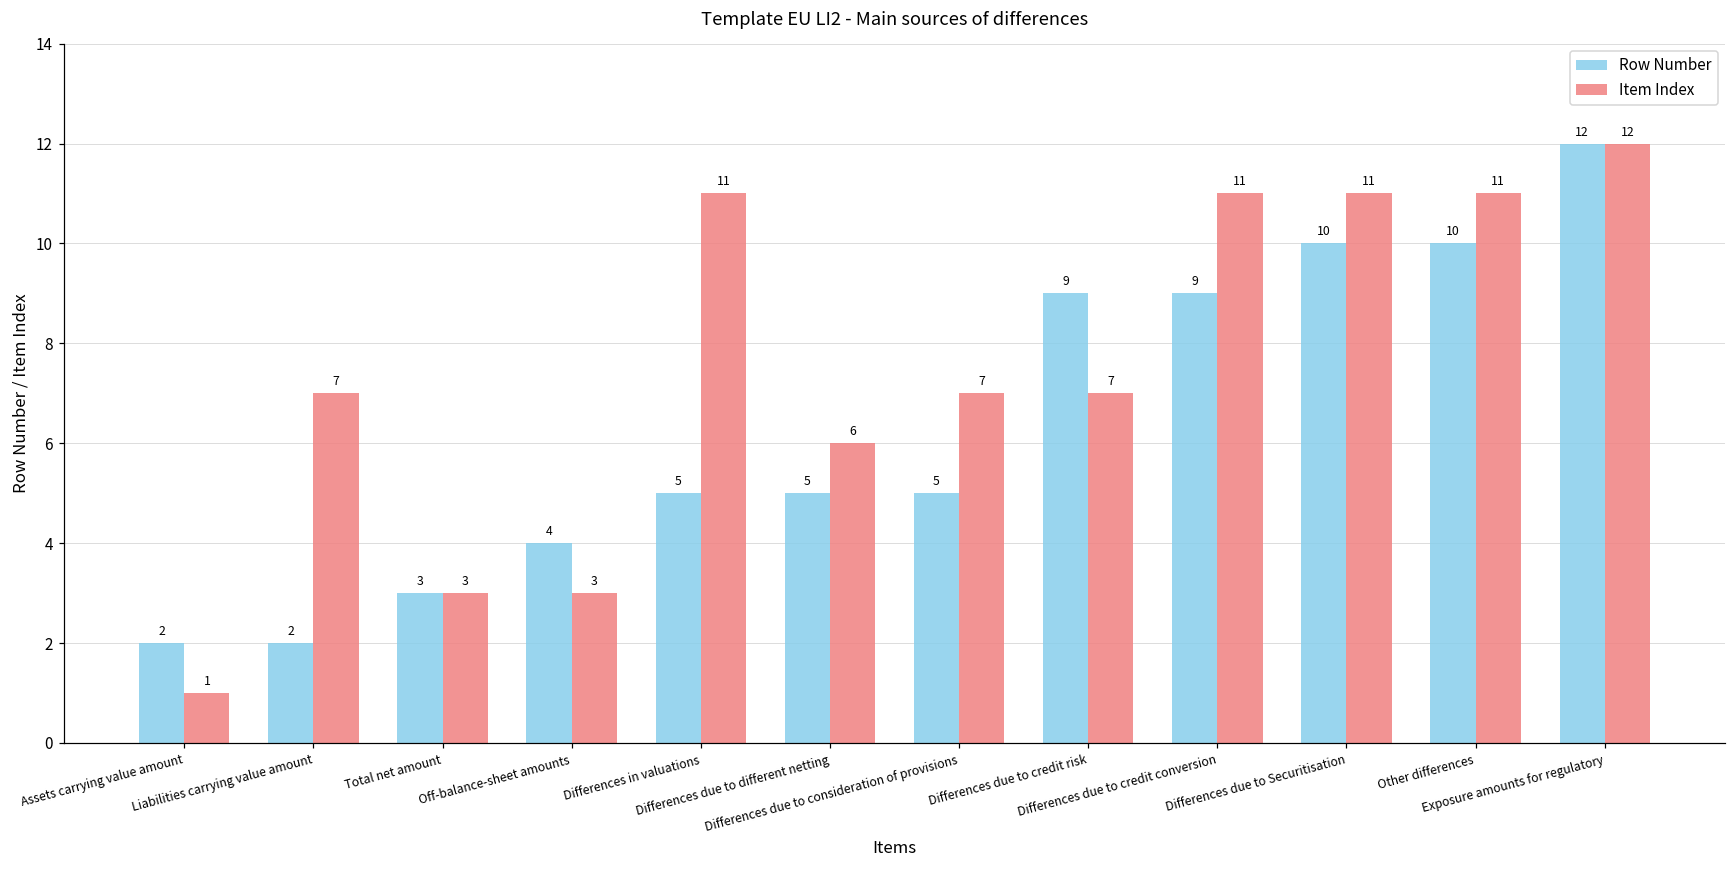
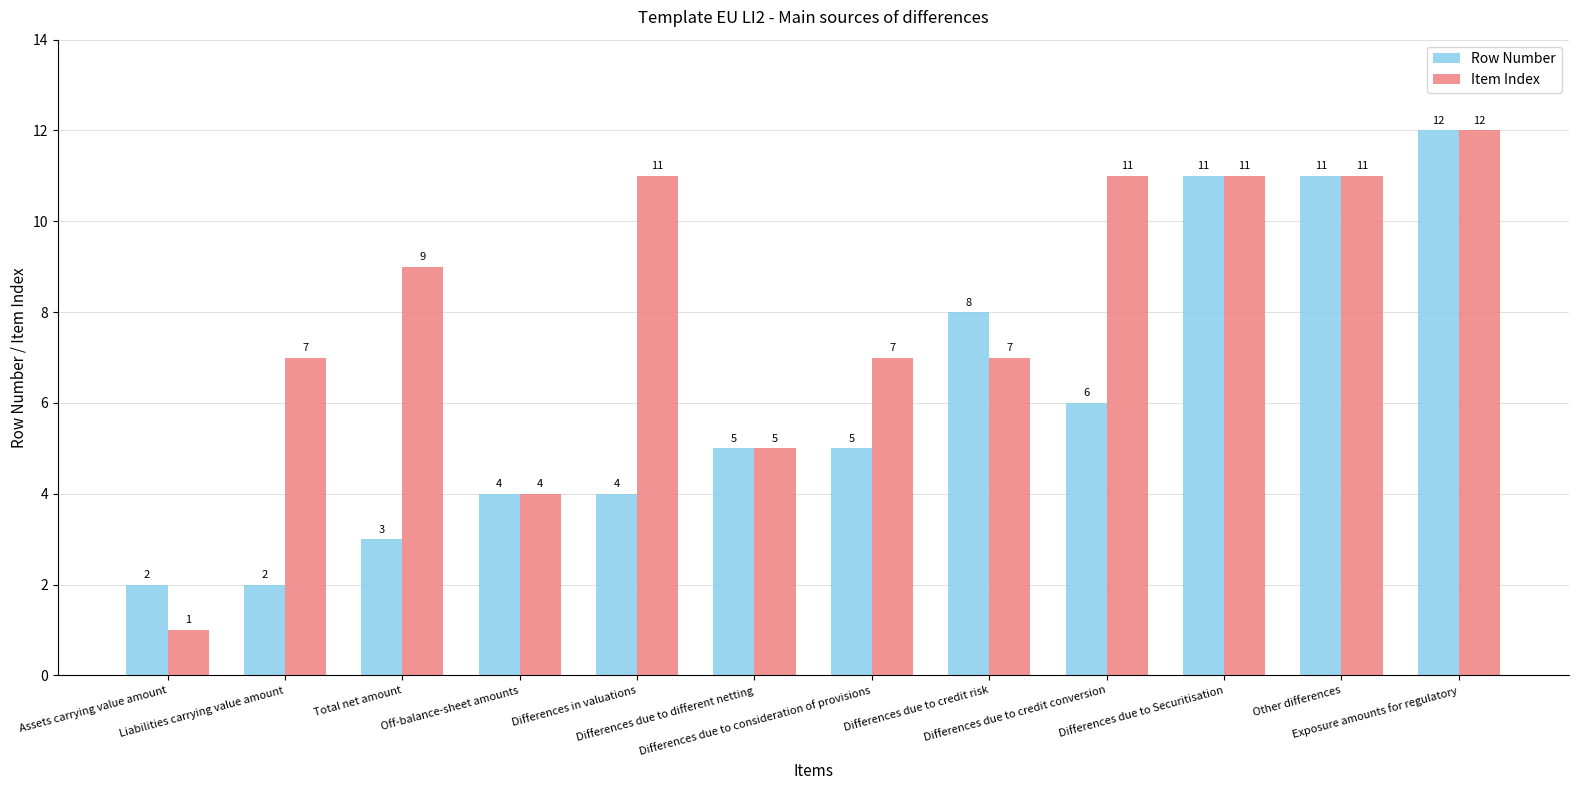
Item Index, Total net amount: 3 -> 9
Item Index, Off-balance-sheet amounts: 3 -> 4
Row Number, Differences in valuations: 5 -> 4
Item Index, Differences due to different netting: 6 -> 5
Row Number, Differences due to credit risk: 9 -> 8
Row Number, Differences due to credit conversion: 9 -> 6
Row Number, Differences due to Securitisation: 10 -> 11
Row Number, Other differences: 10 -> 11
